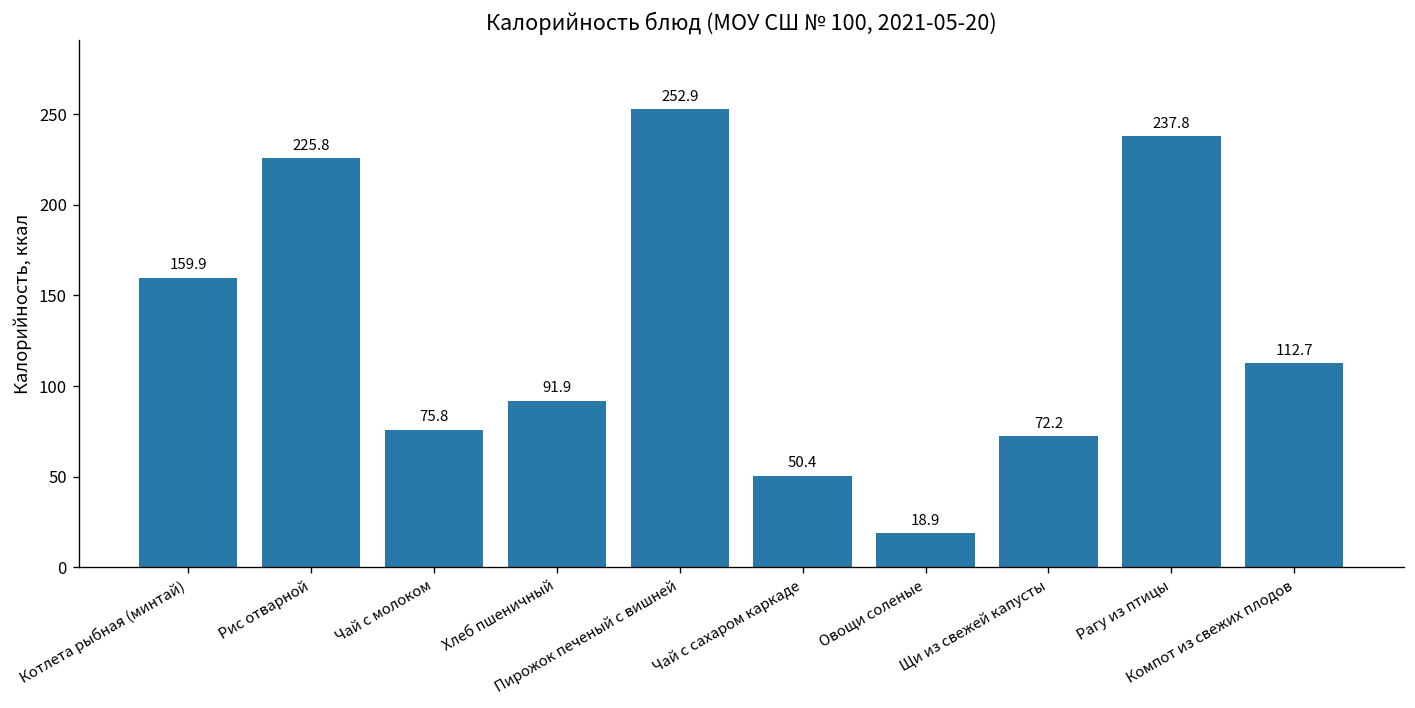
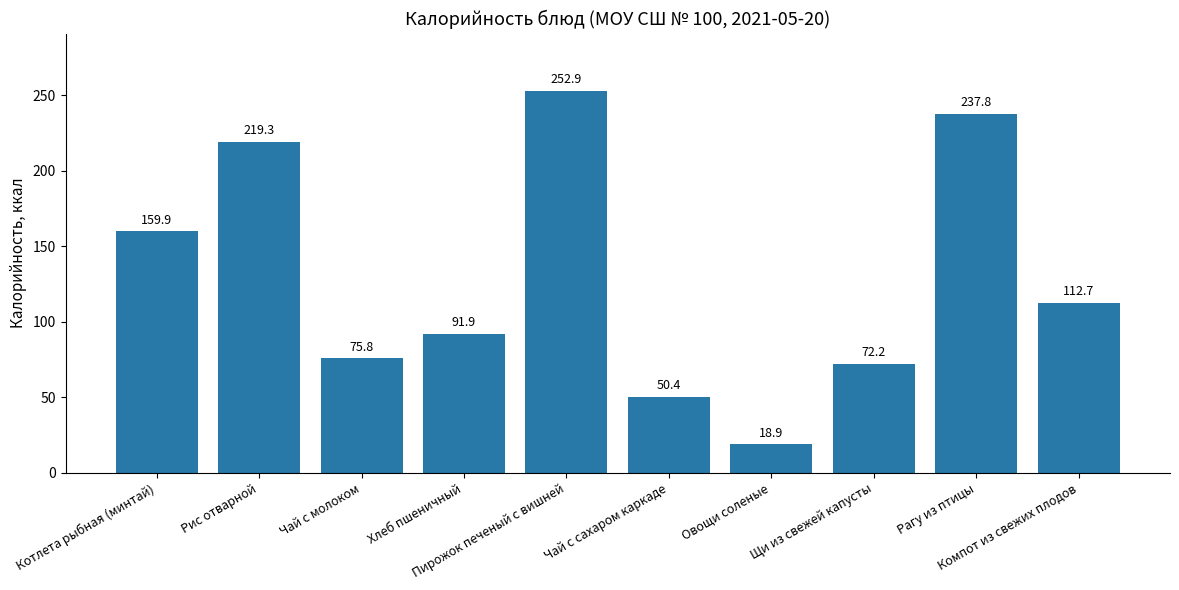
Рис отварной: 225.8 -> 219.3
